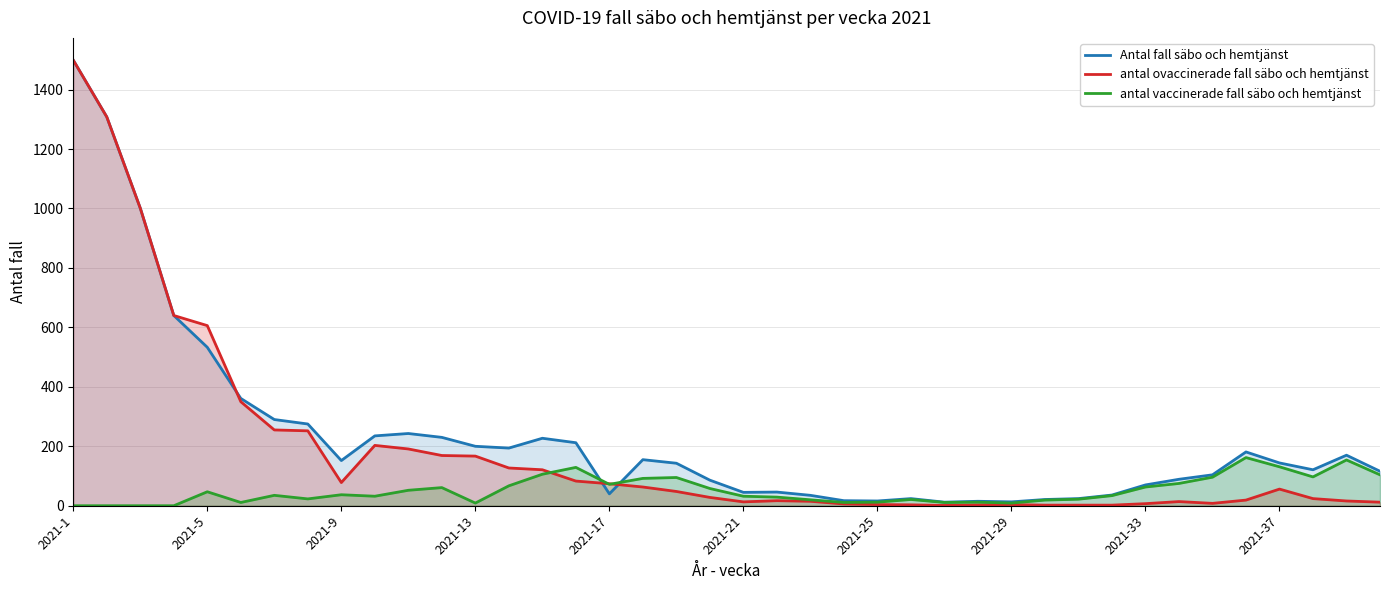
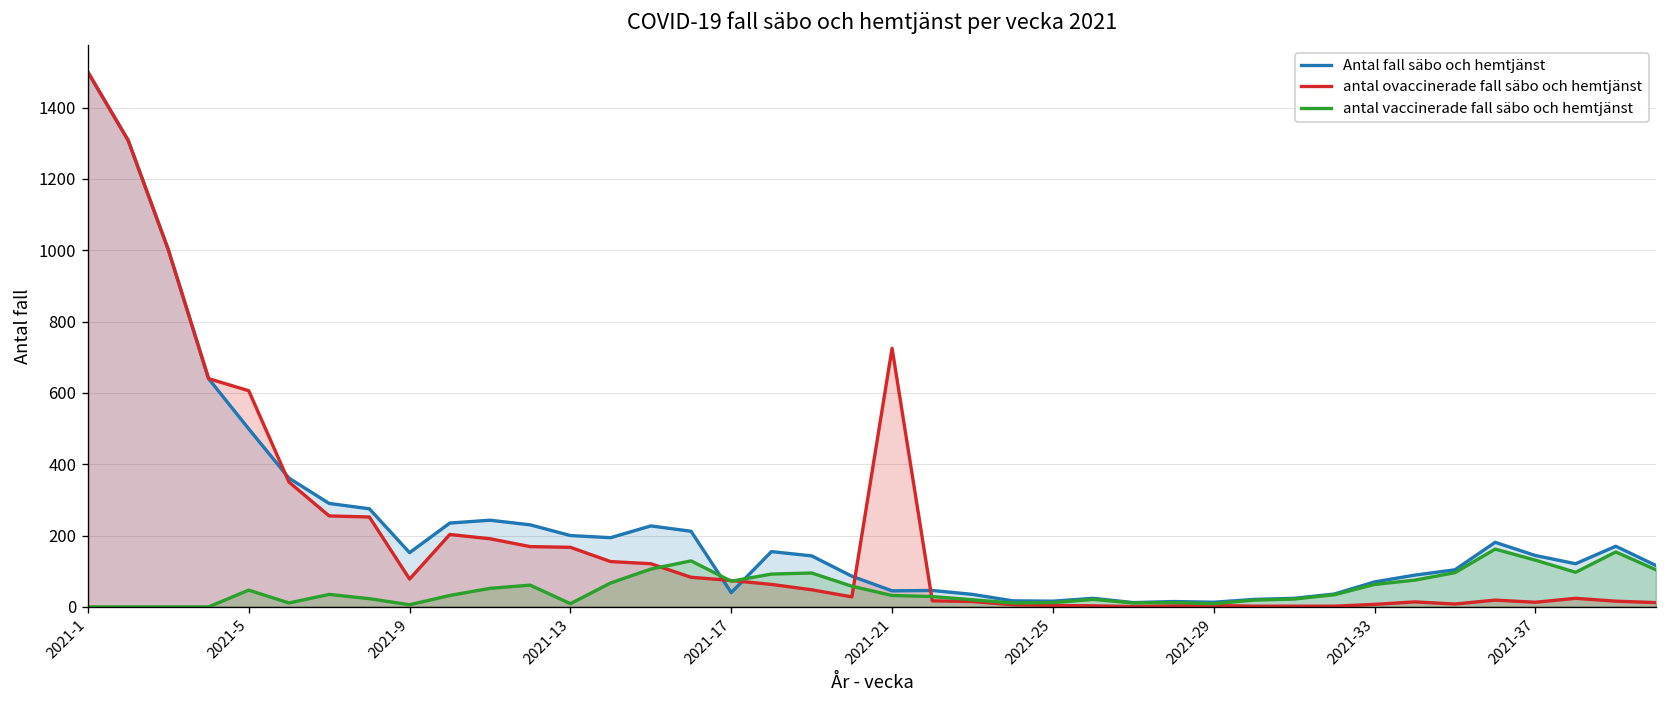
Antal fall säbo och hemtjänst, 2021-5: 530 -> 500
antal vaccinerade fall säbo och hemtjänst, 2021-9: 40 -> 10
antal ovaccinerade fall säbo och hemtjänst, 2021-21: 10 -> 730
antal ovaccinerade fall säbo och hemtjänst, 2021-37: 60 -> 10
